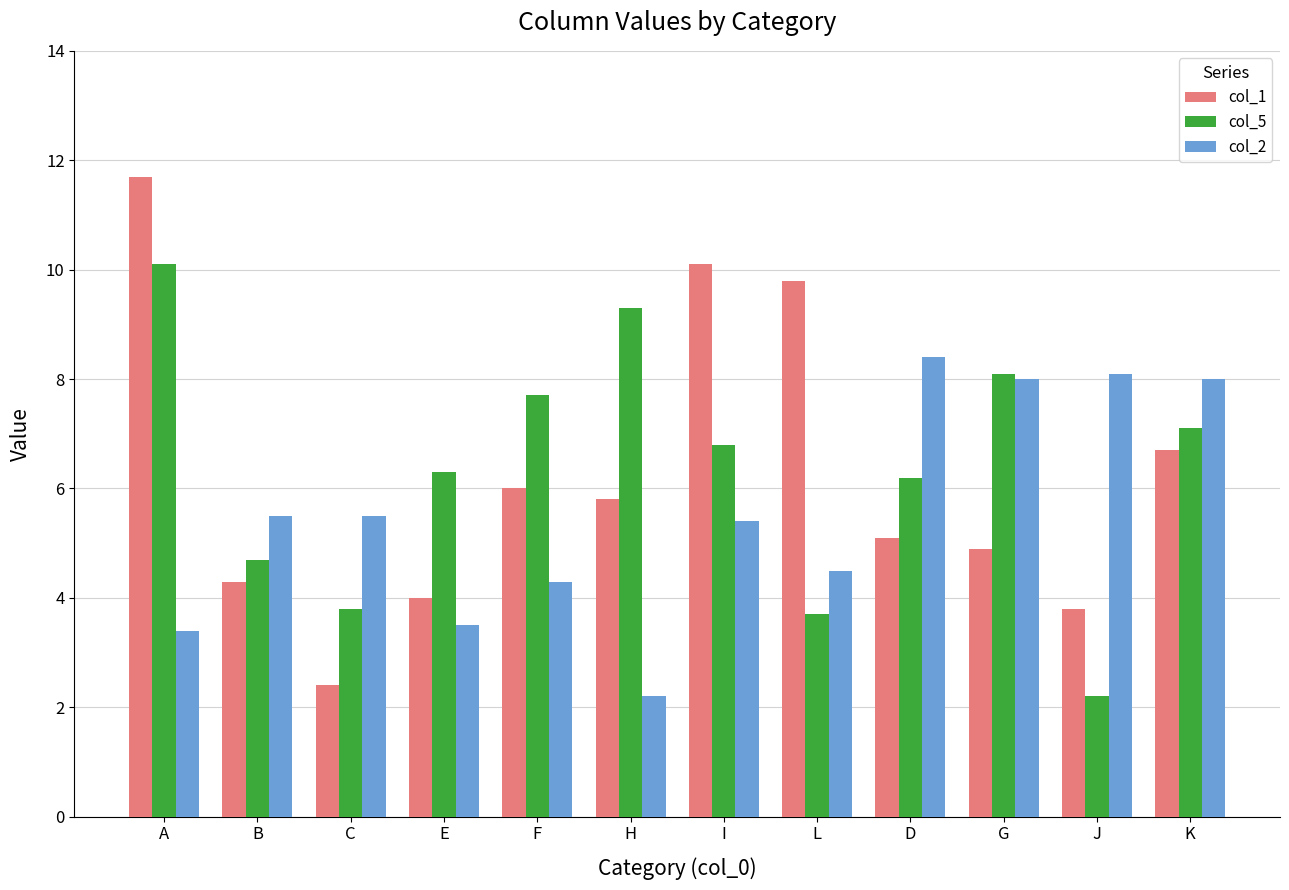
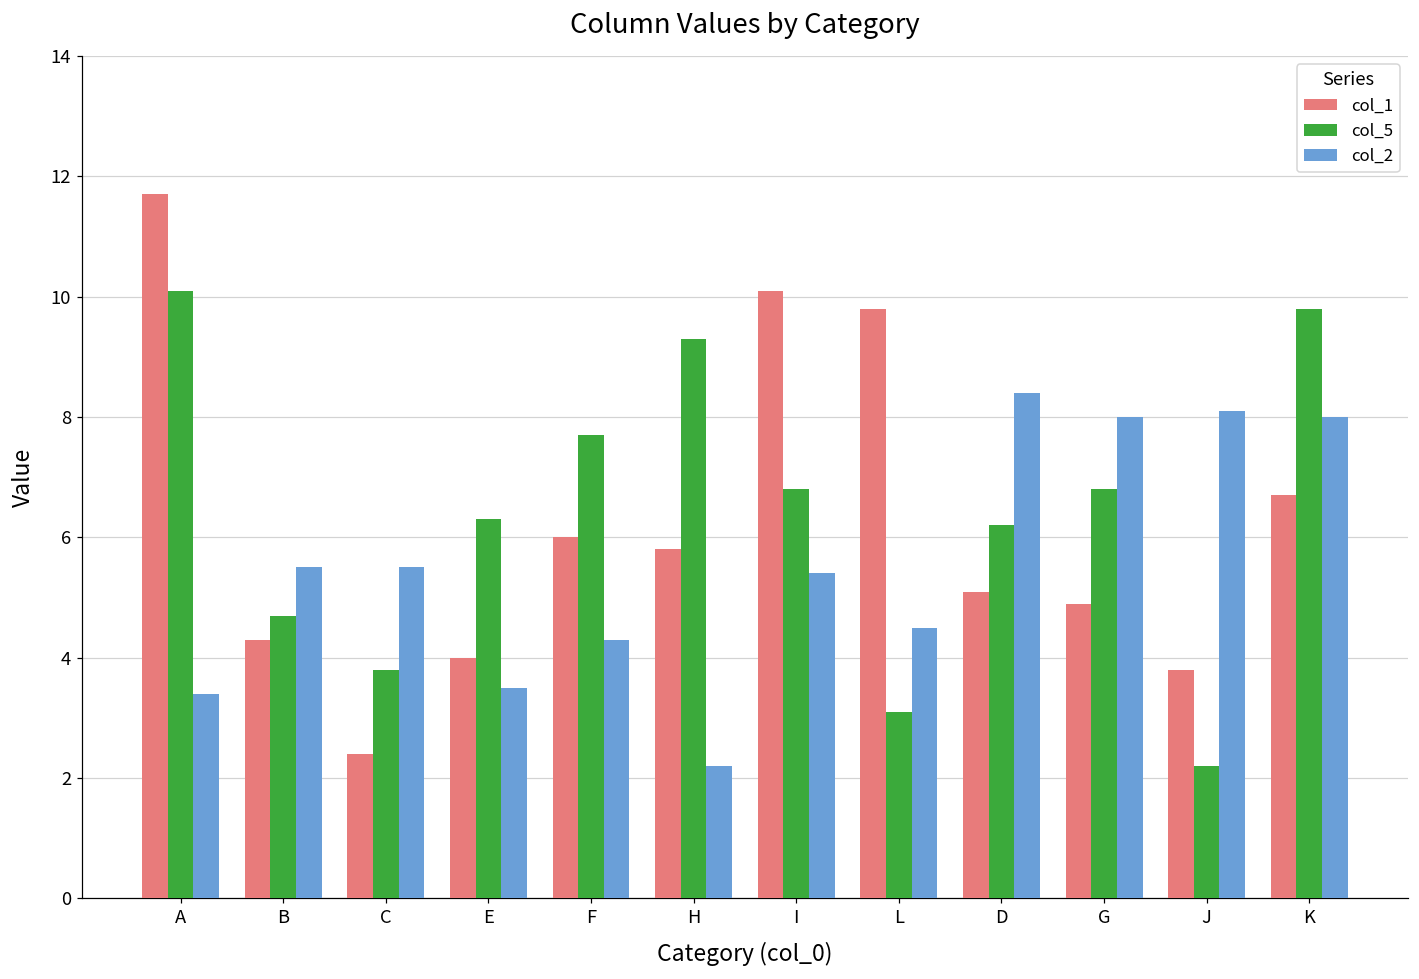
col_5, L: 3.7 -> 3.1
col_5, G: 8.1 -> 6.8
col_5, K: 7.1 -> 9.8
